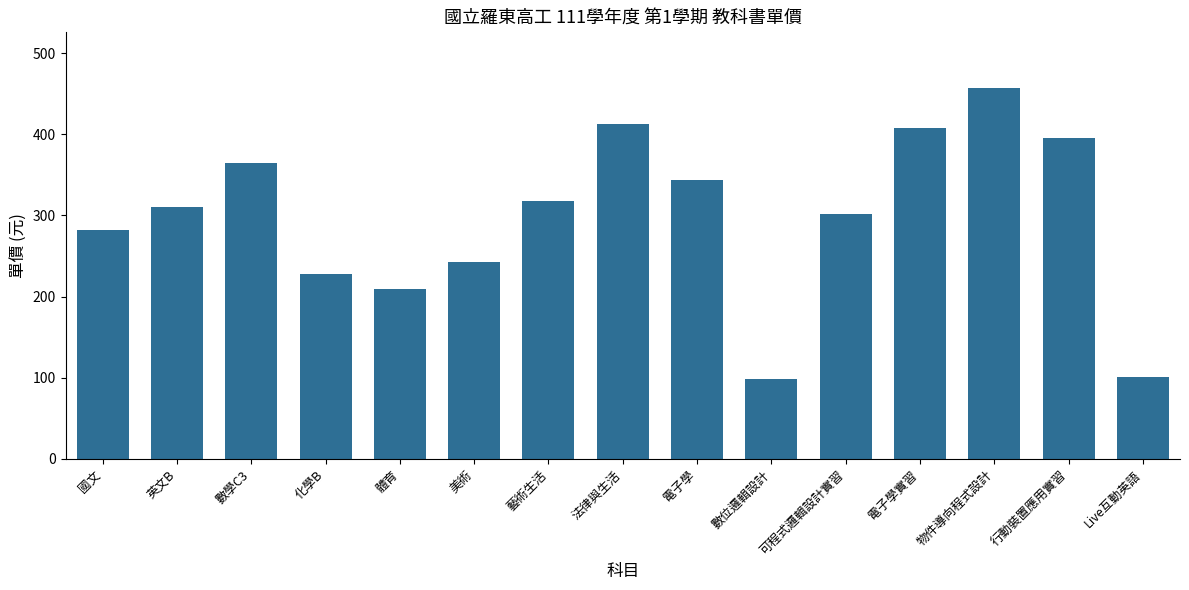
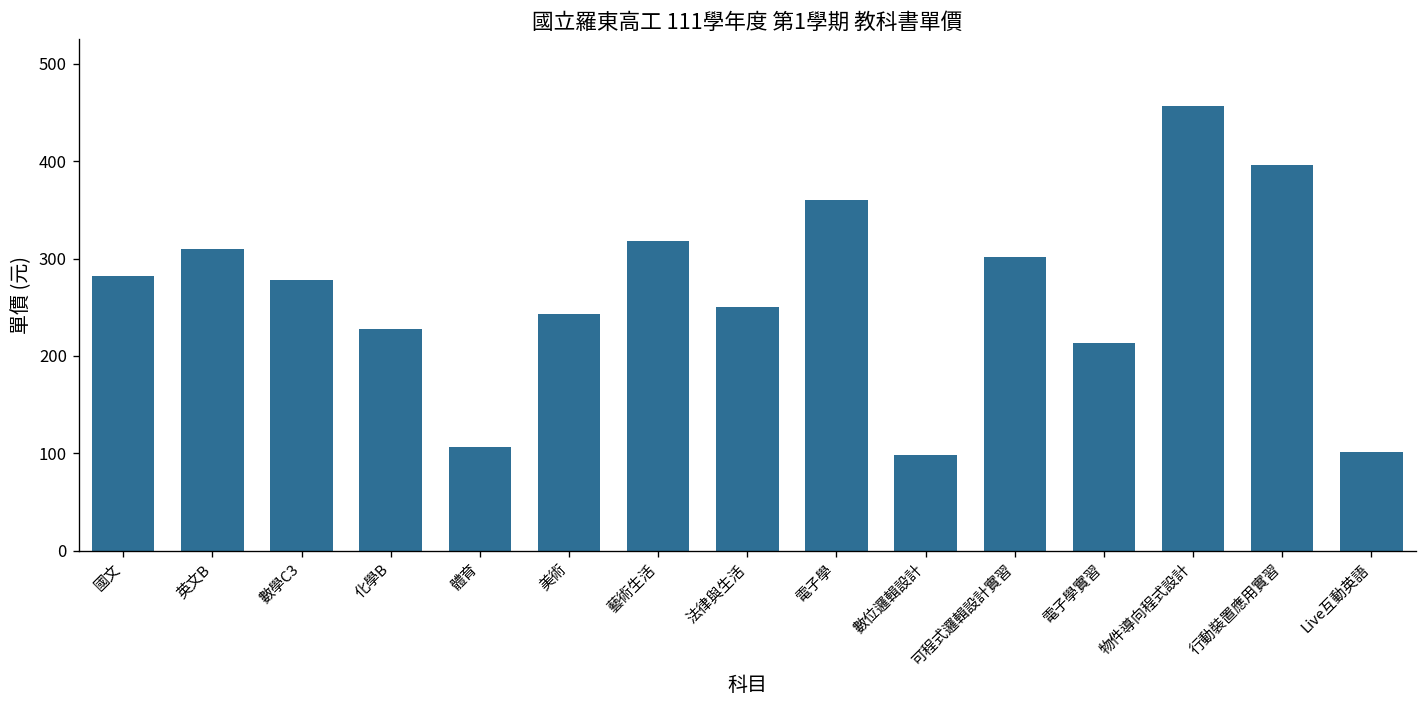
數學C3: 370 -> 280
體育: 210 -> 110
法律與生活: 410 -> 250
電子學: 340 -> 360
電子學實習: 410 -> 210
